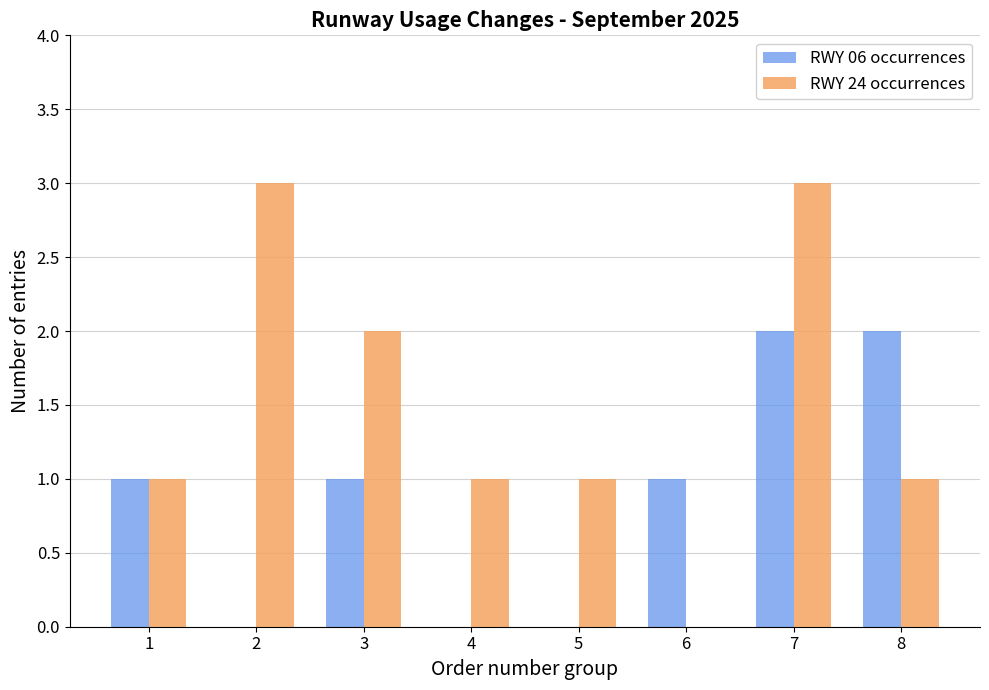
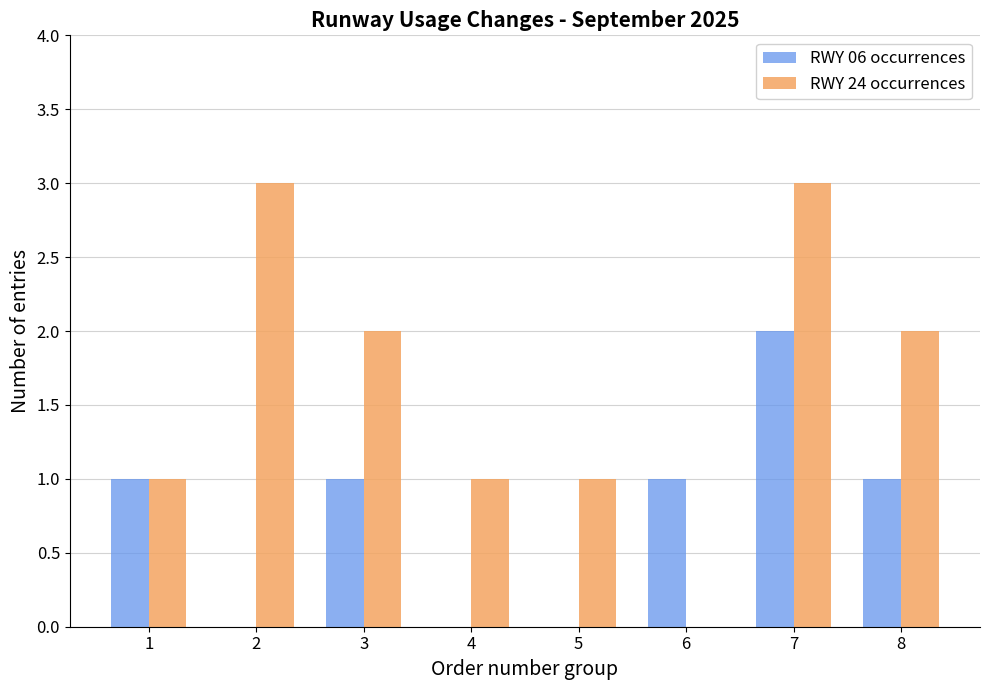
RWY 06 occurrences, 8: 2 -> 1
RWY 24 occurrences, 8: 1 -> 2
